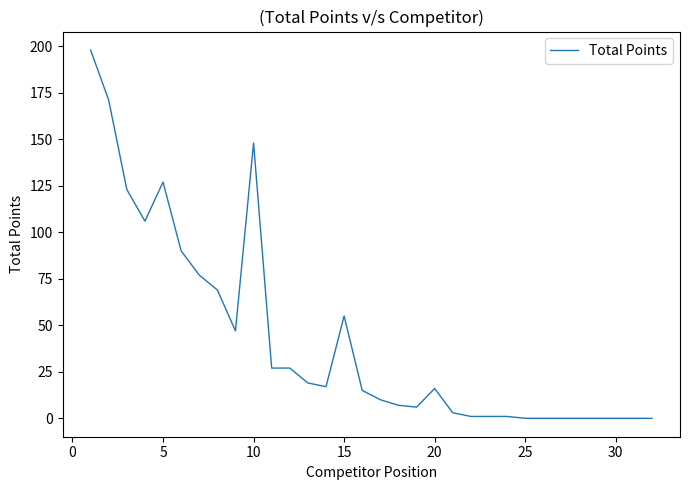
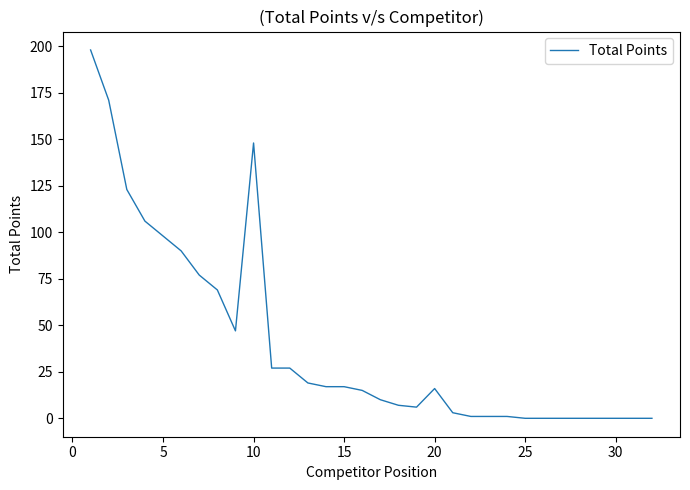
5: 127 -> 98
15: 55 -> 17
